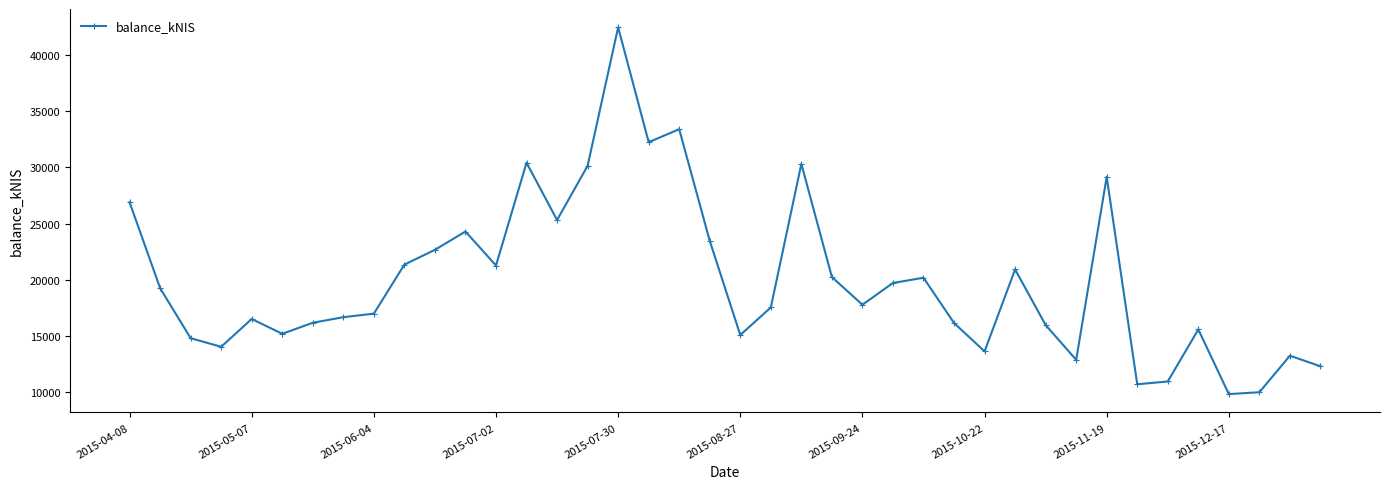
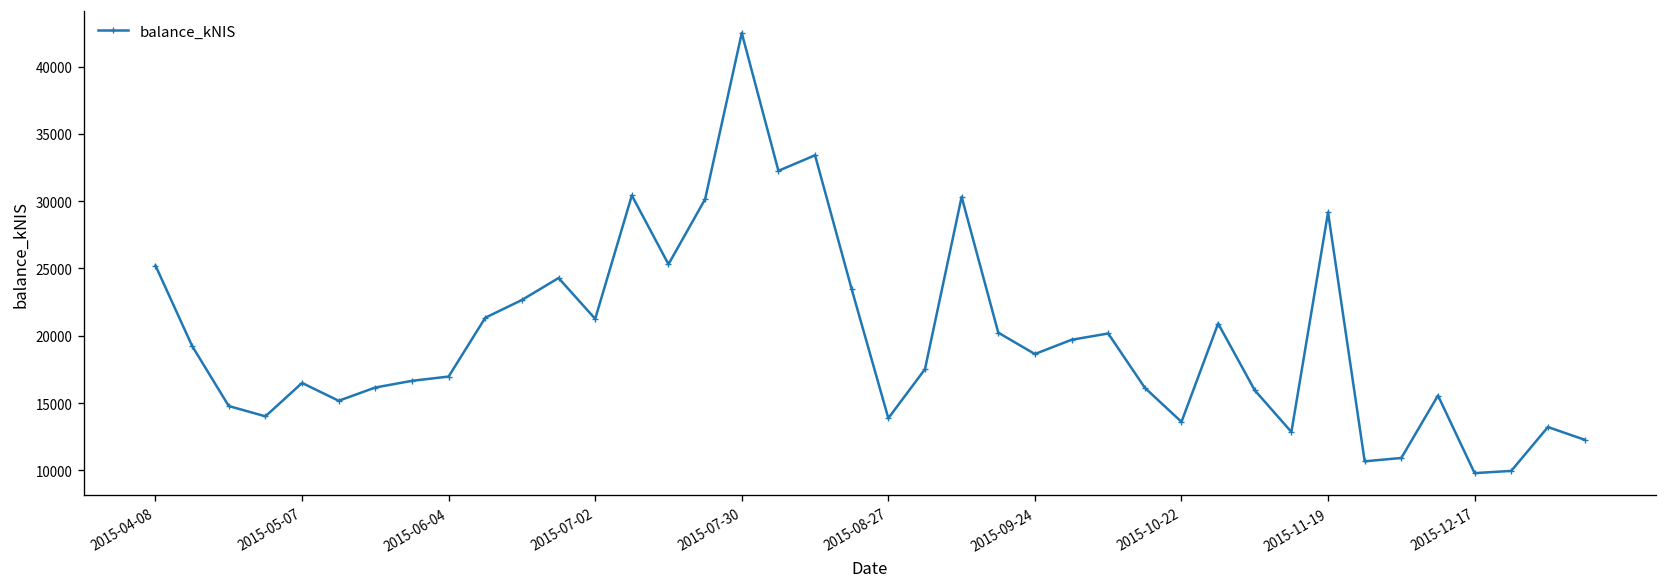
2015-04-08: 26900 -> 25200
2015-08-27: 15100 -> 13900
2015-09-24: 17800 -> 18600
